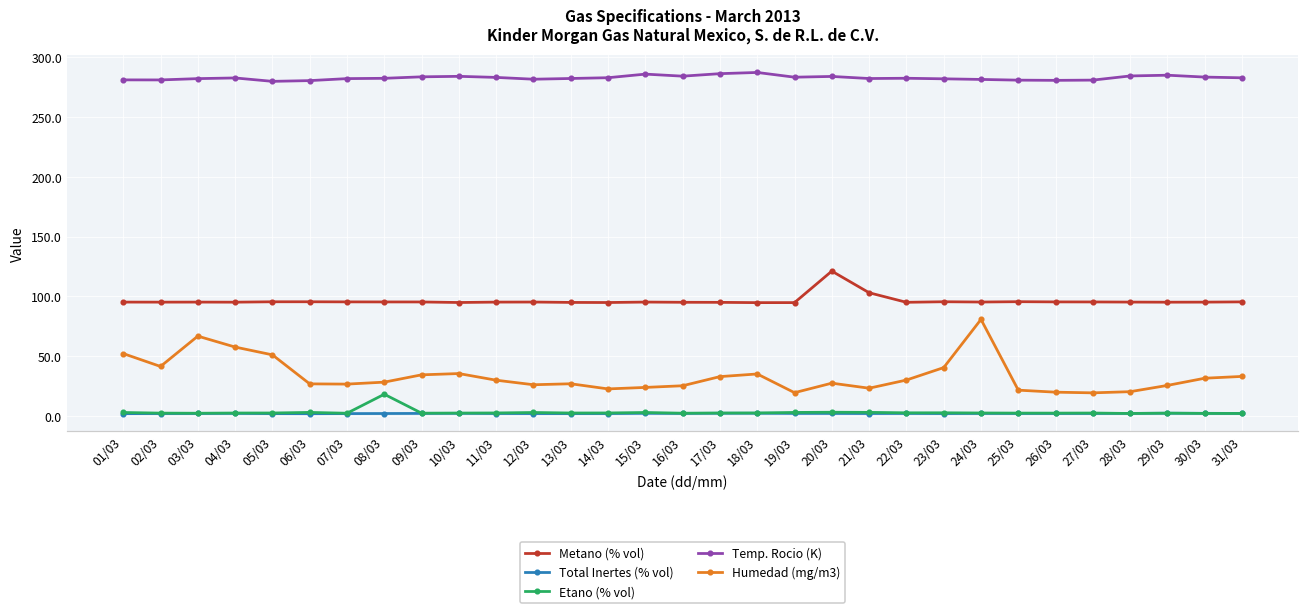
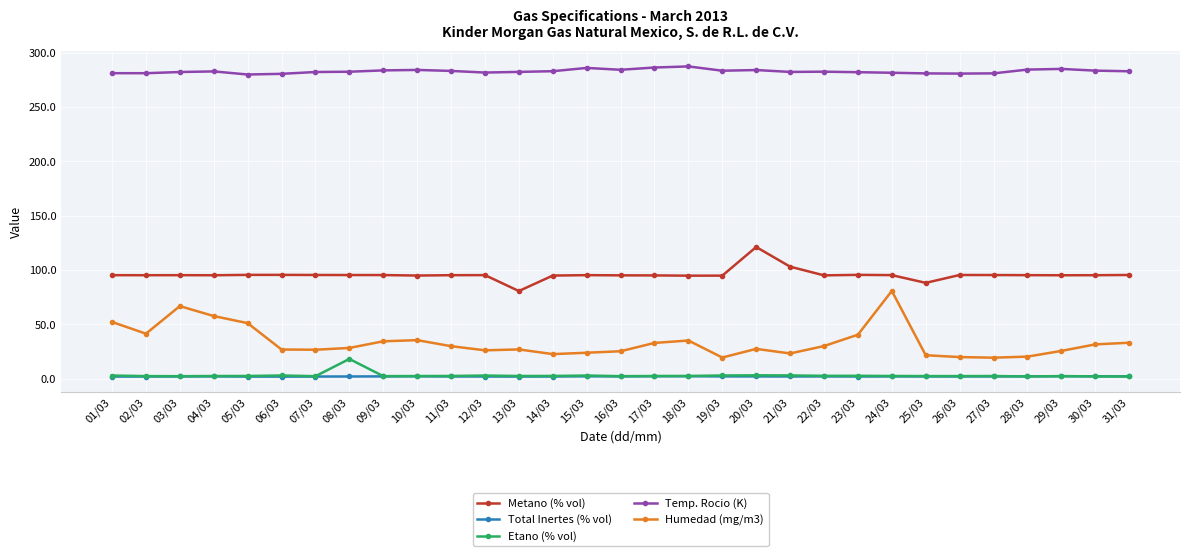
Metano (% vol), 13/03: 95 -> 81
Metano (% vol), 25/03: 96 -> 88
